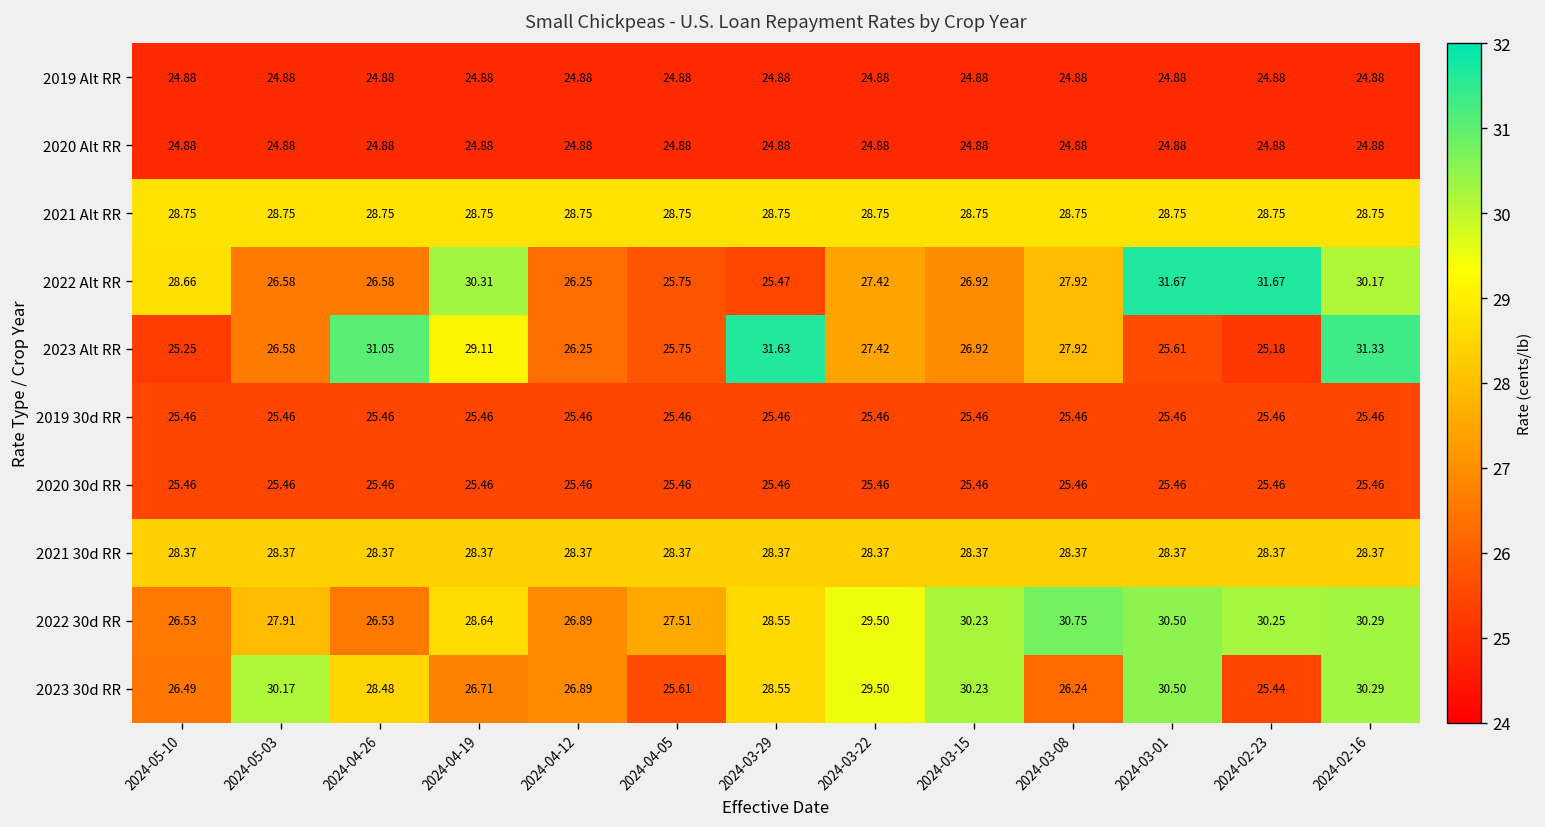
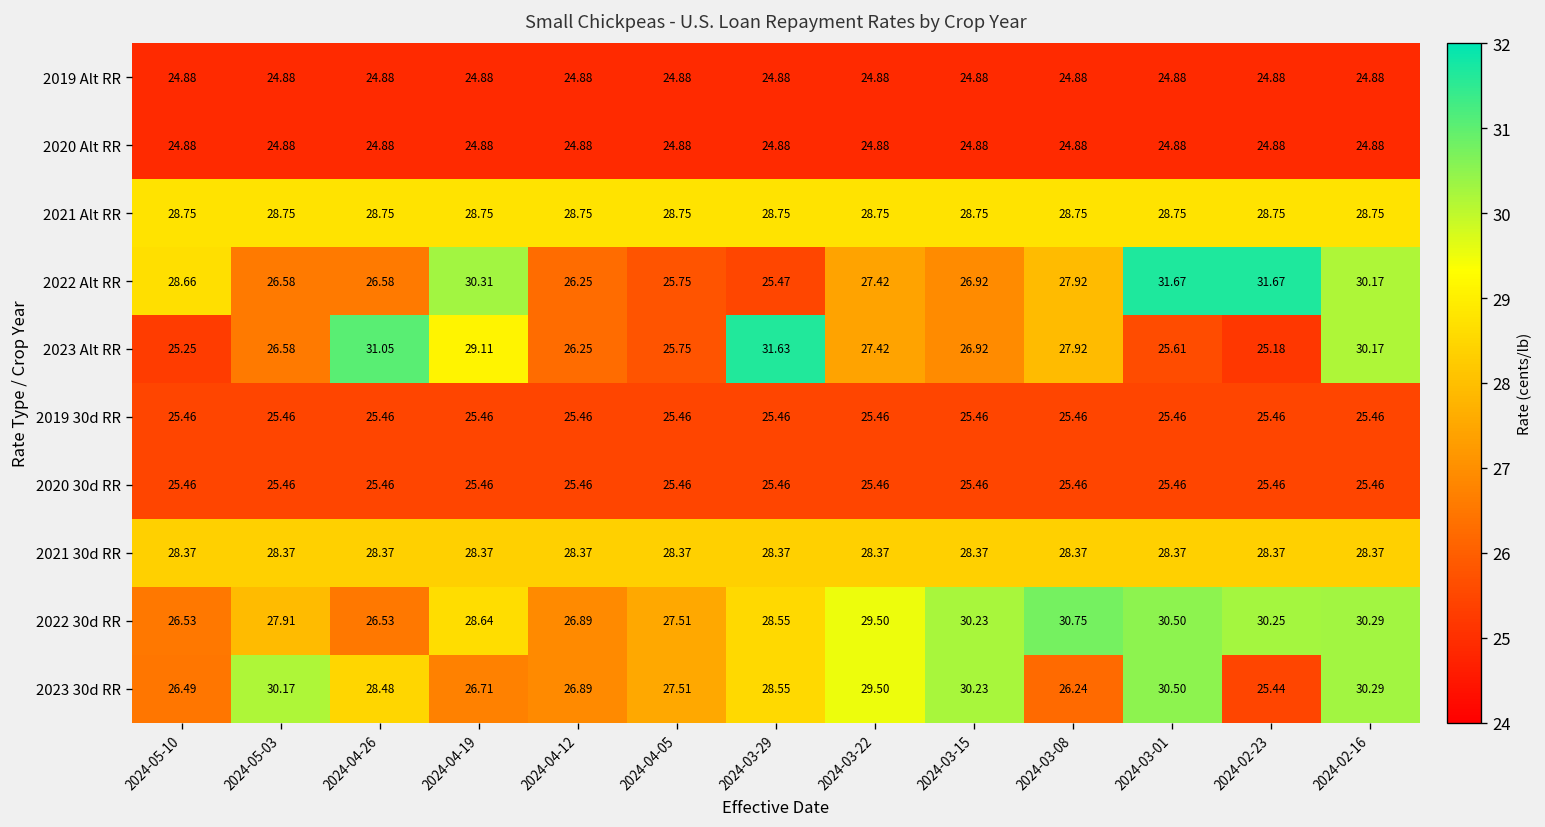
2023 Alt RR, 2024-02-16: 31.33 -> 30.17
2023 30d RR, 2024-04-05: 25.61 -> 27.51
